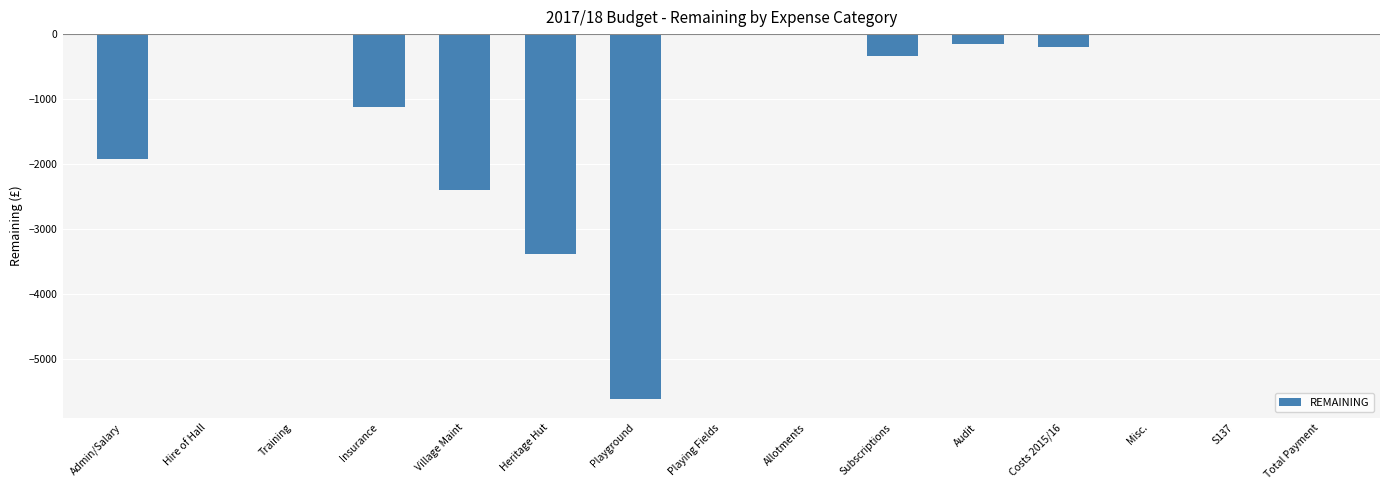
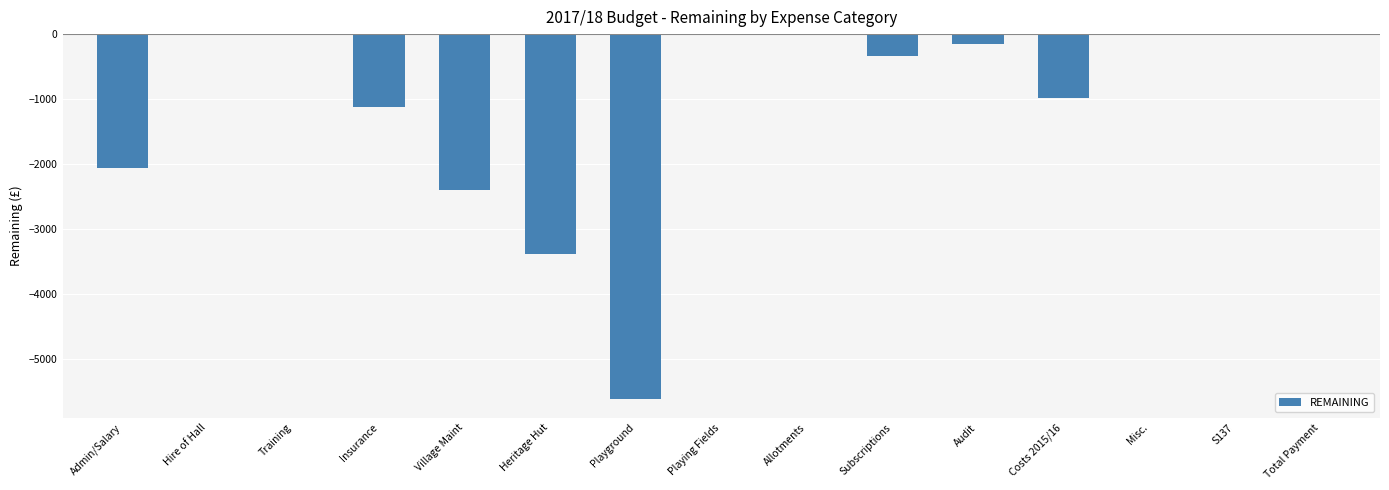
Admin/Salary: -1900 -> -2100
Costs 2015/16: -200 -> -1000
